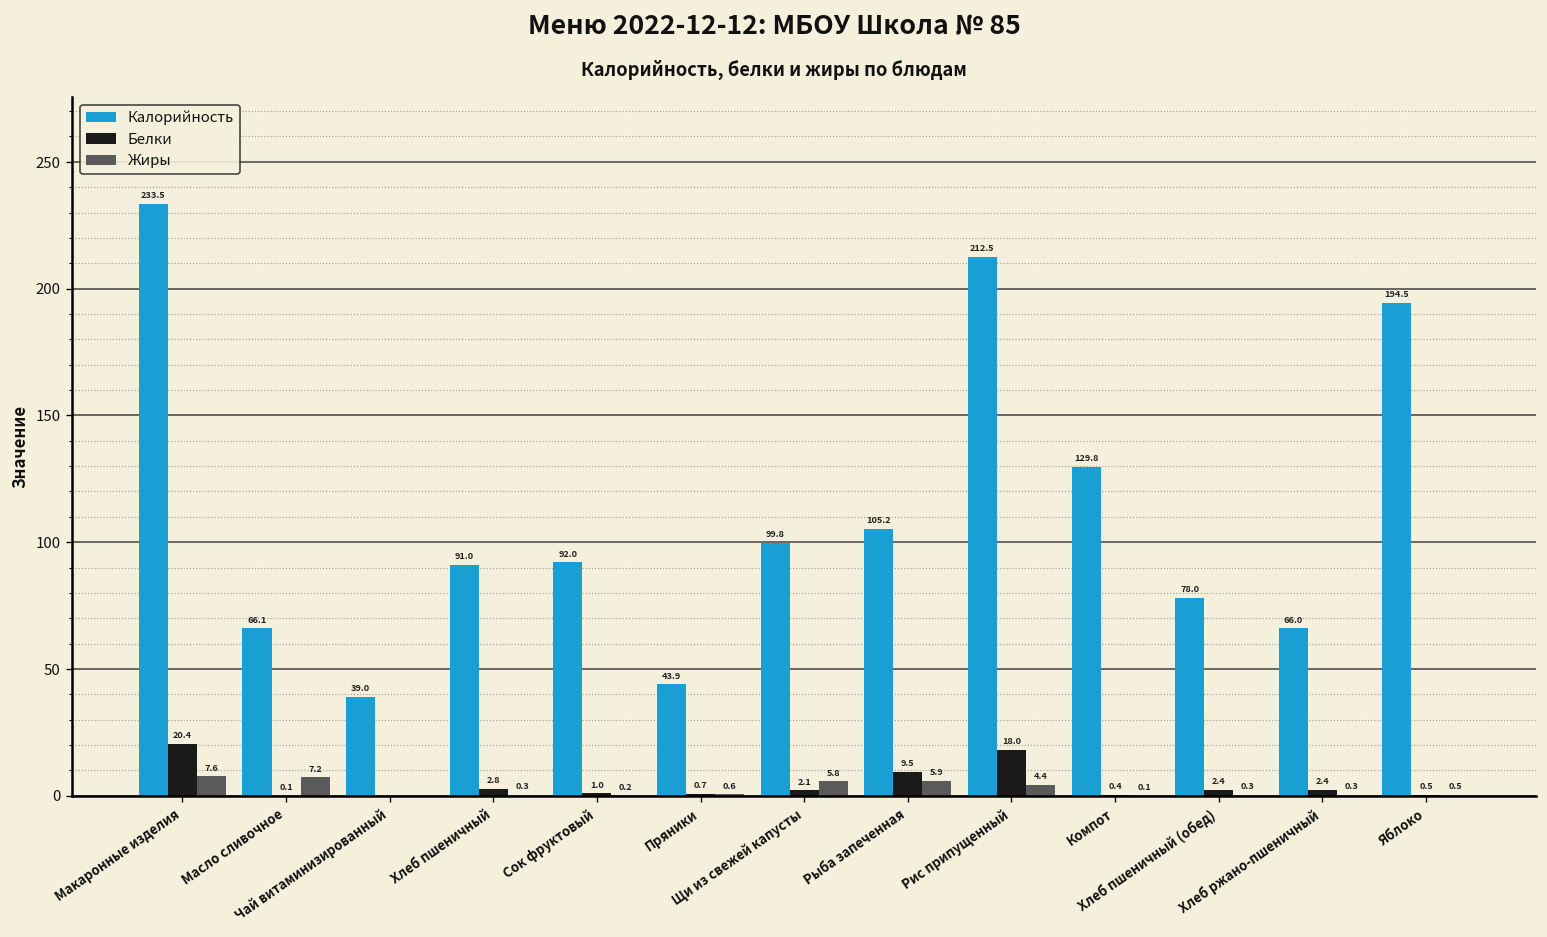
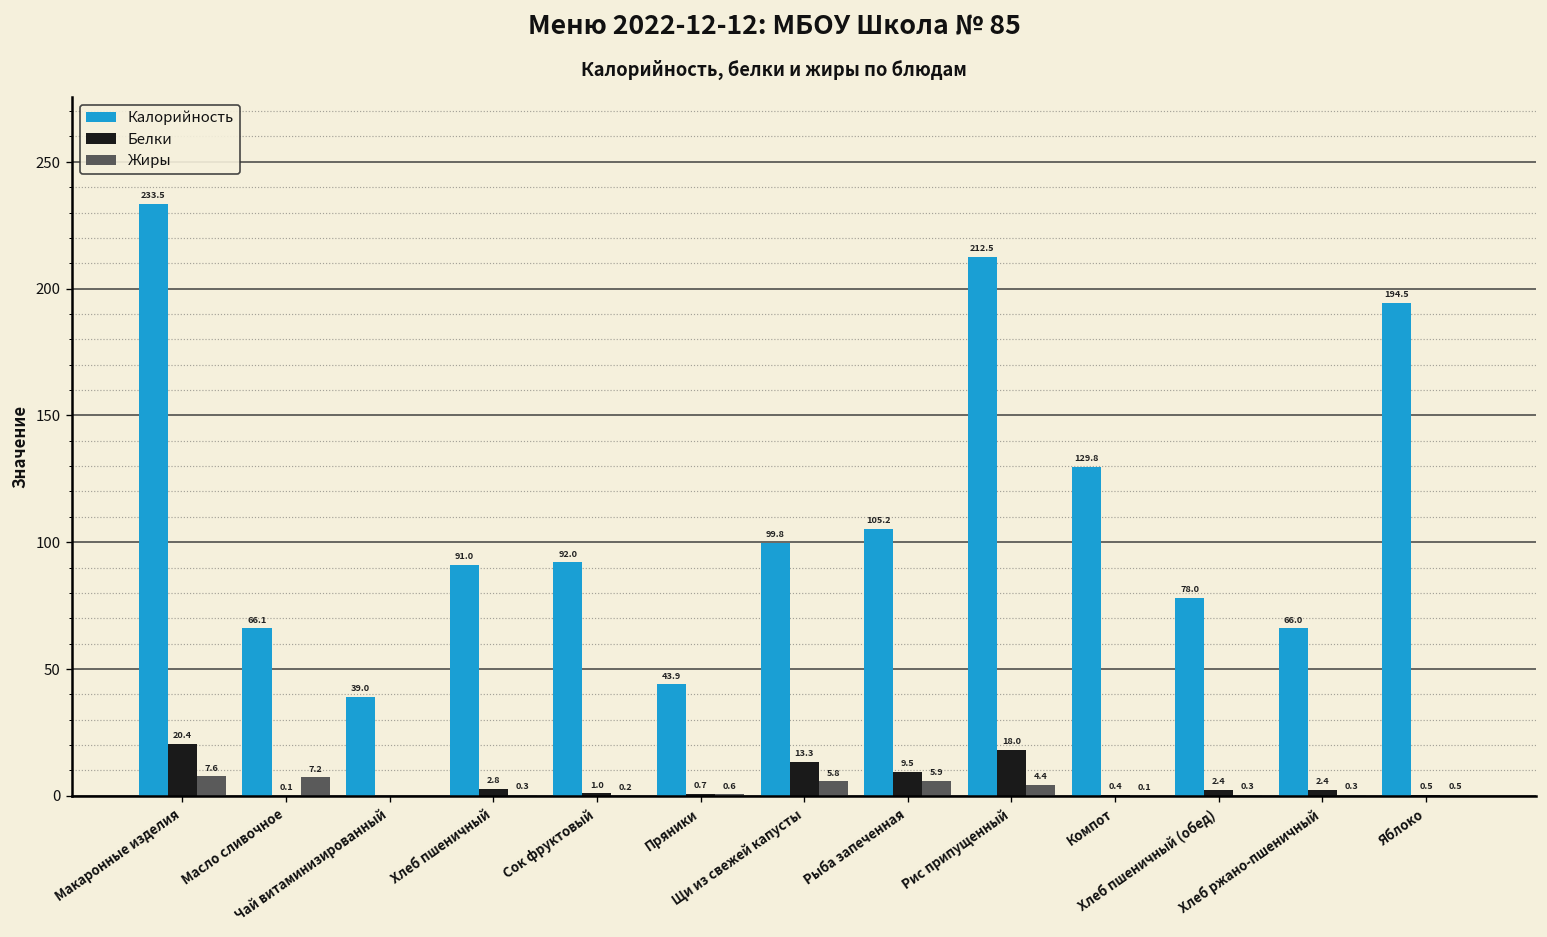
Белки, Щи из свежей капусты: 2.1 -> 13.3
